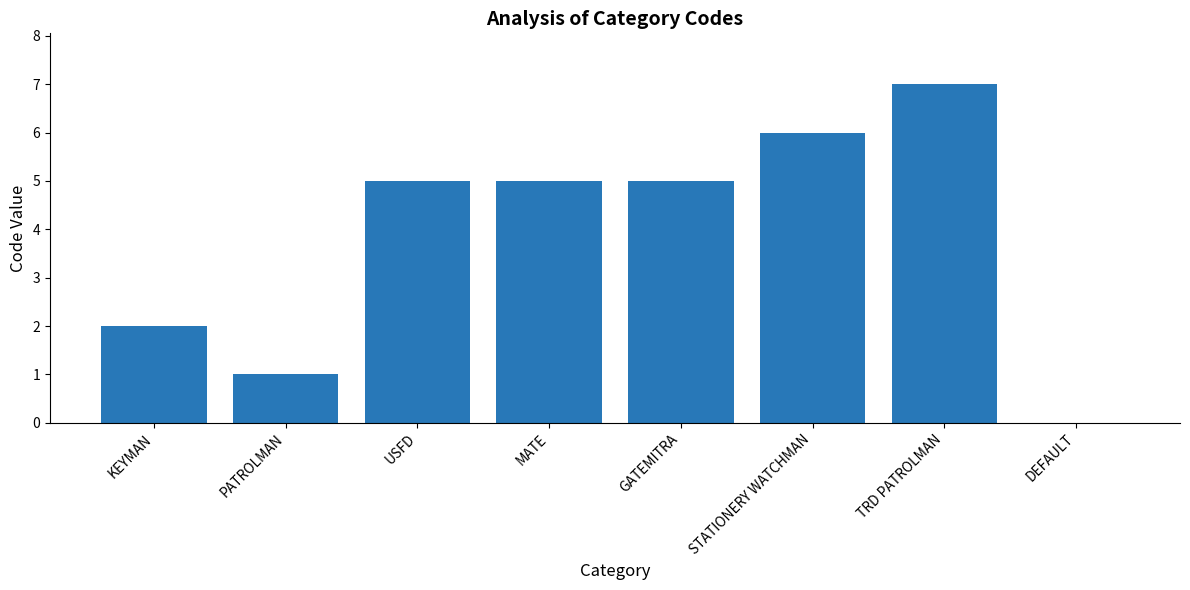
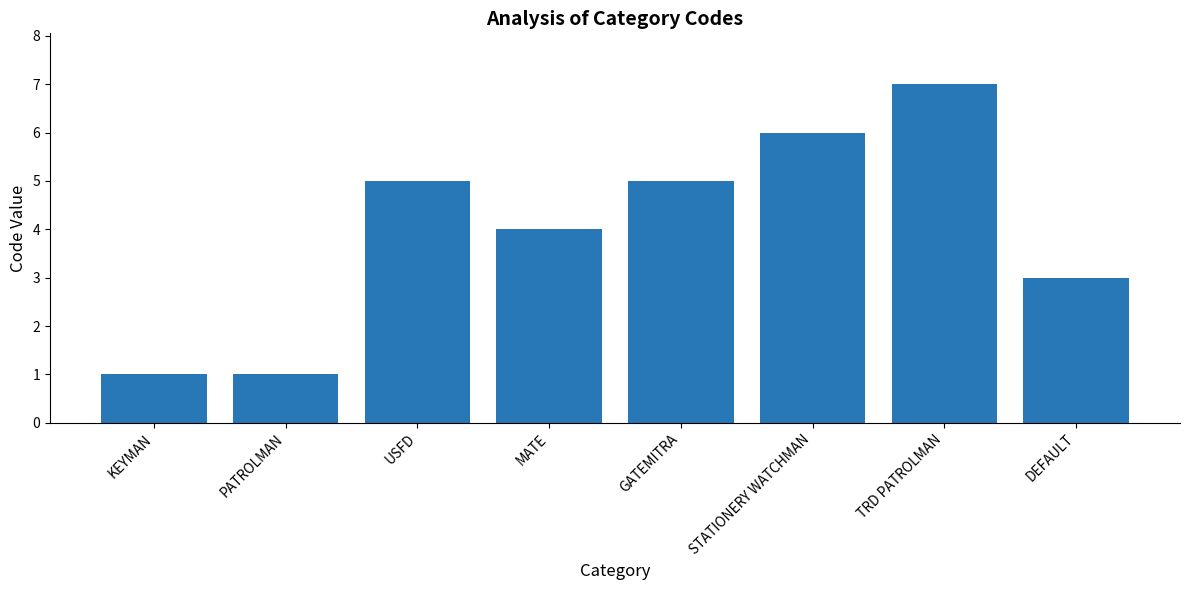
KEYMAN: 2 -> 1
MATE: 5 -> 4
DEFAULT: 0 -> 3
